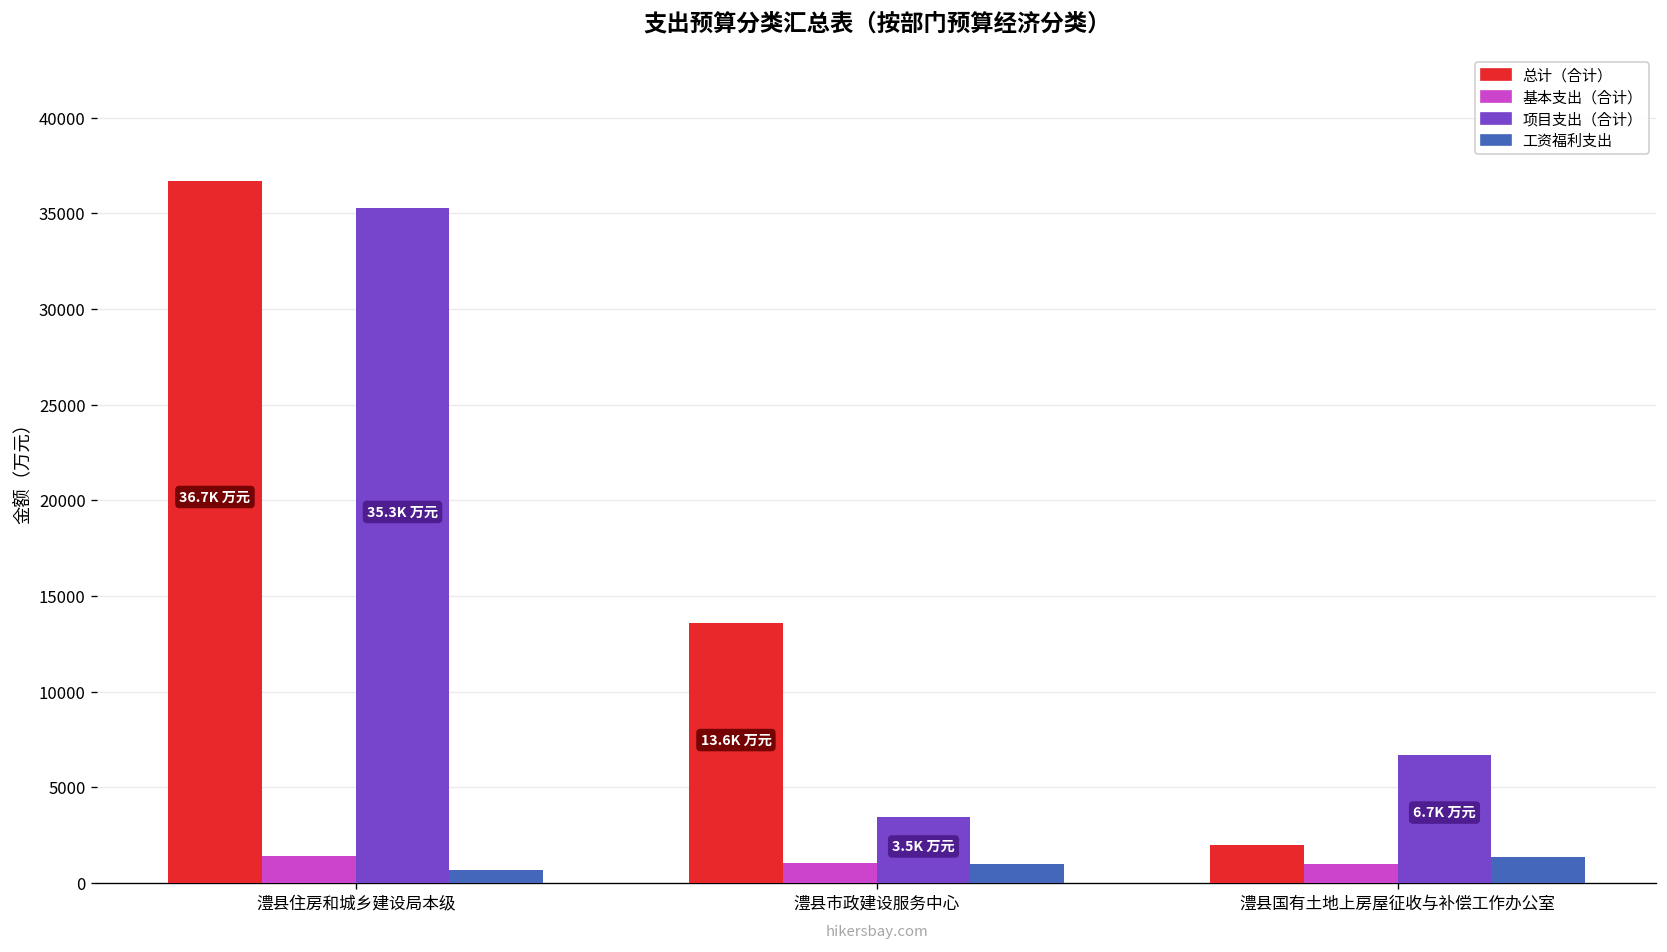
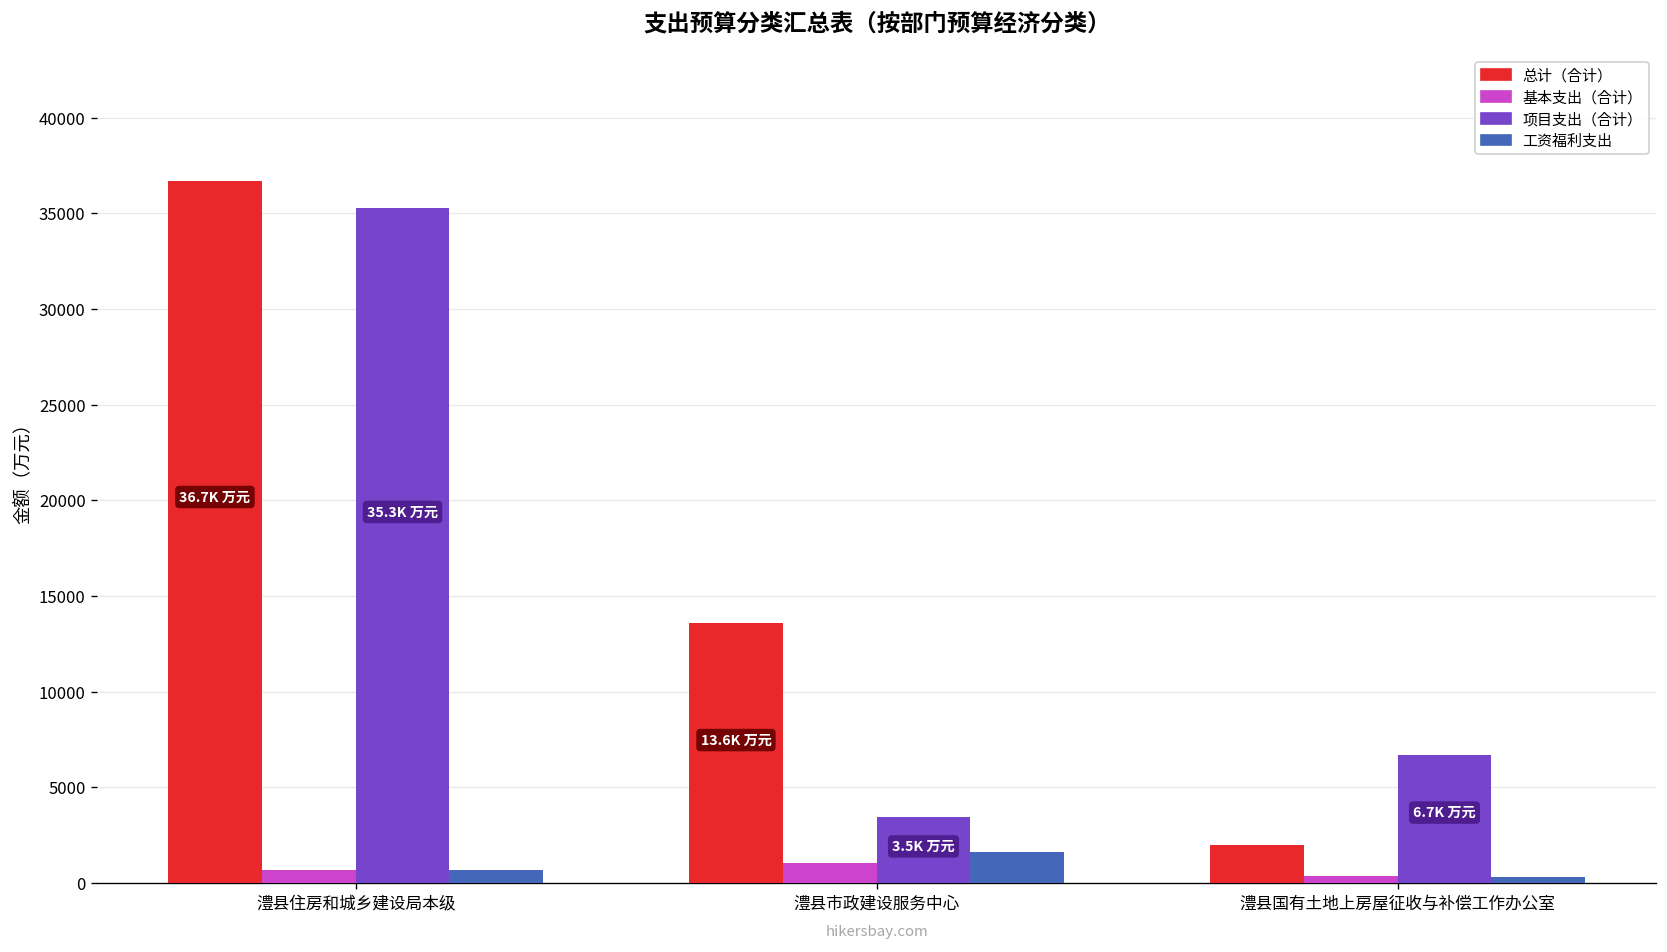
基本支出（合计）, 澧县住房和城乡建设局本级: 1400 -> 700
工资福利支出, 澧县市政建设服务中心: 1000 -> 1600
基本支出（合计）, 澧县国有土地上房屋征收与补偿工作办公室: 1000 -> 400
工资福利支出, 澧县国有土地上房屋征收与补偿工作办公室: 1300 -> 300
